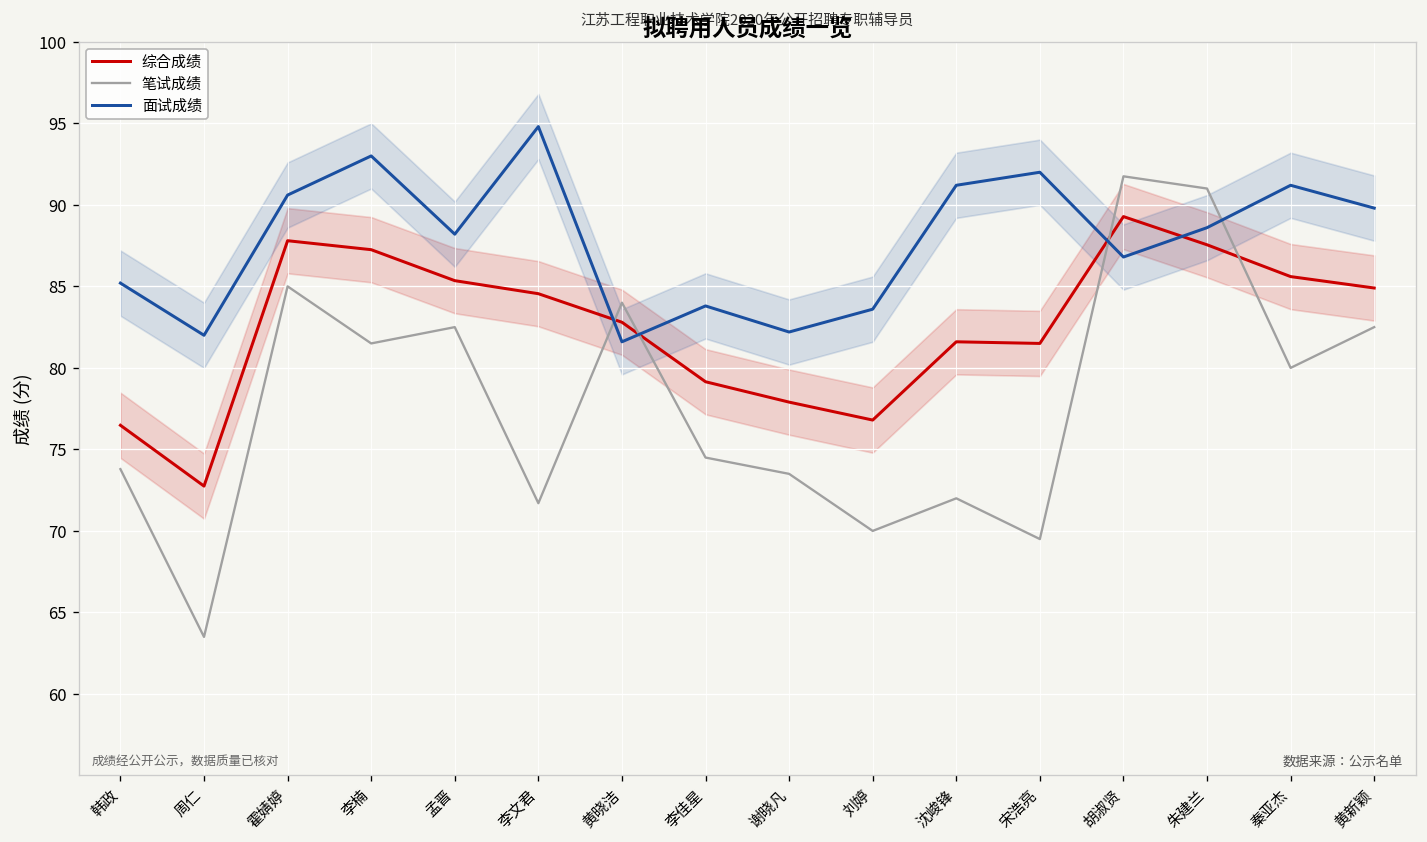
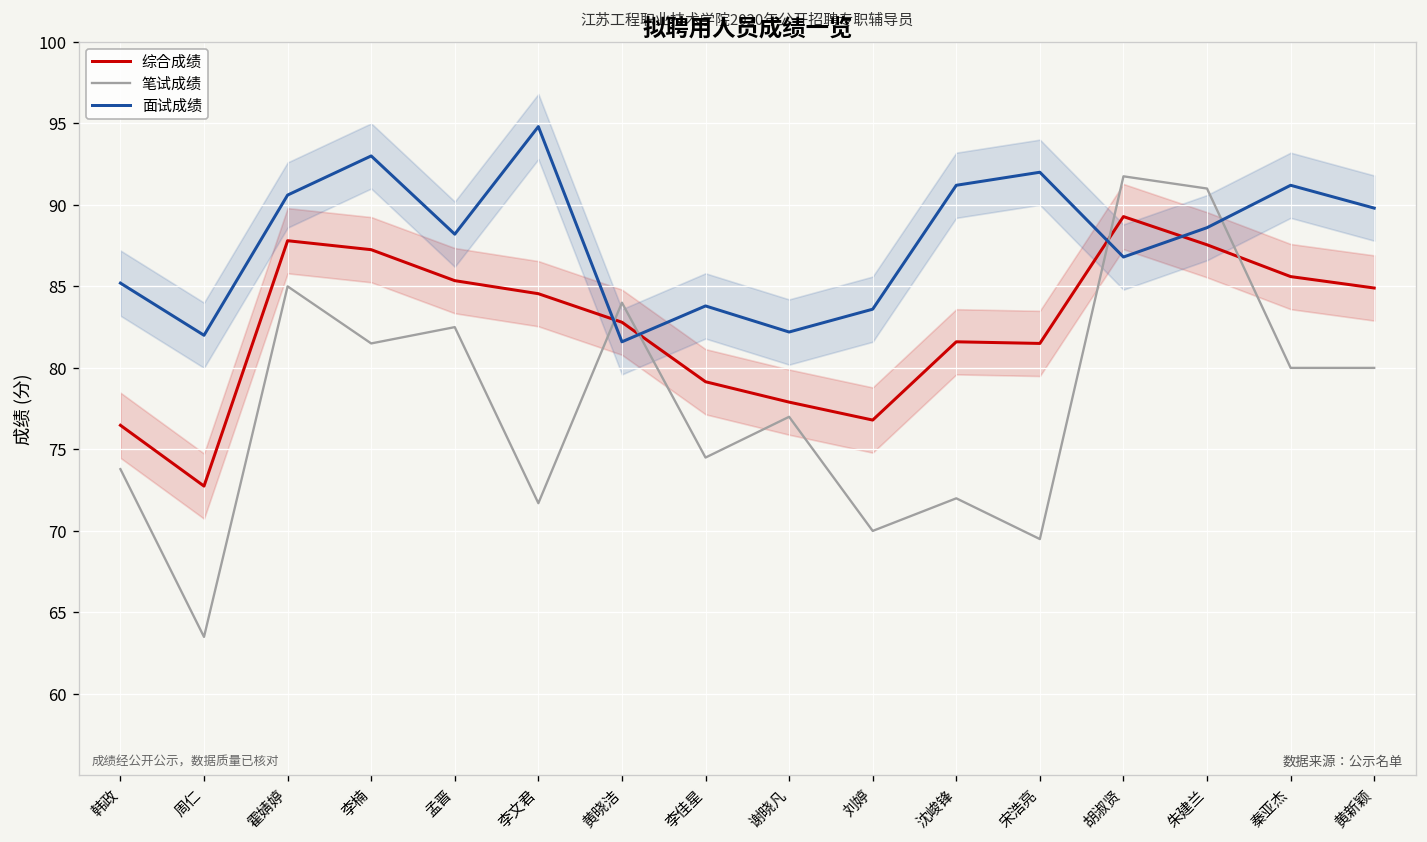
笔试成绩, 谢晓凡: 73.5 -> 77.0
笔试成绩, 黄新颖: 82.5 -> 80.0
